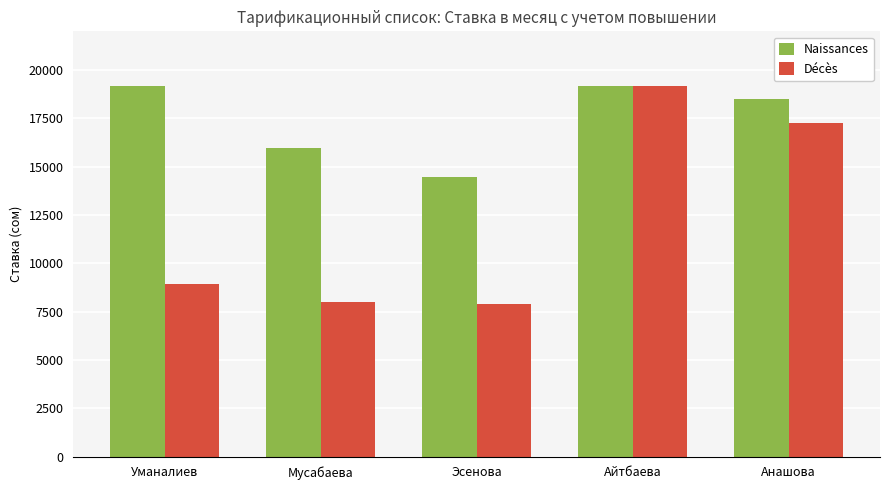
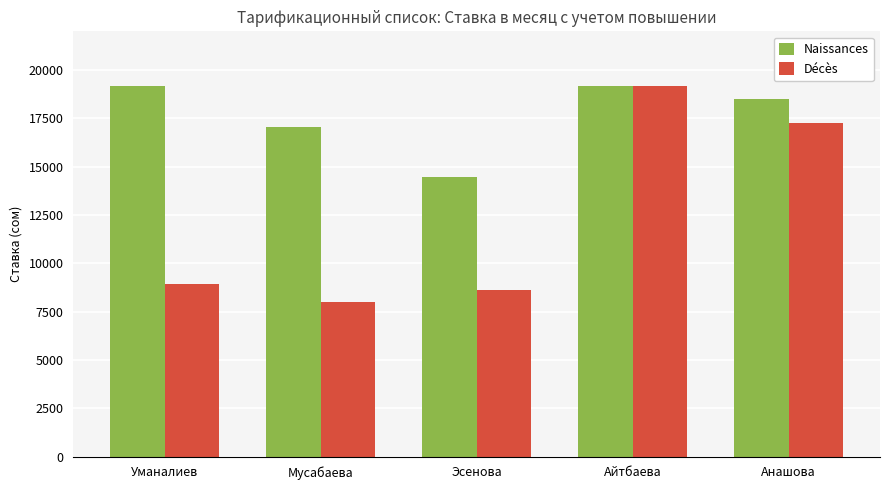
Naissances, Мусабаева: 16000 -> 17000
Décès, Эсенова: 7900 -> 8600
